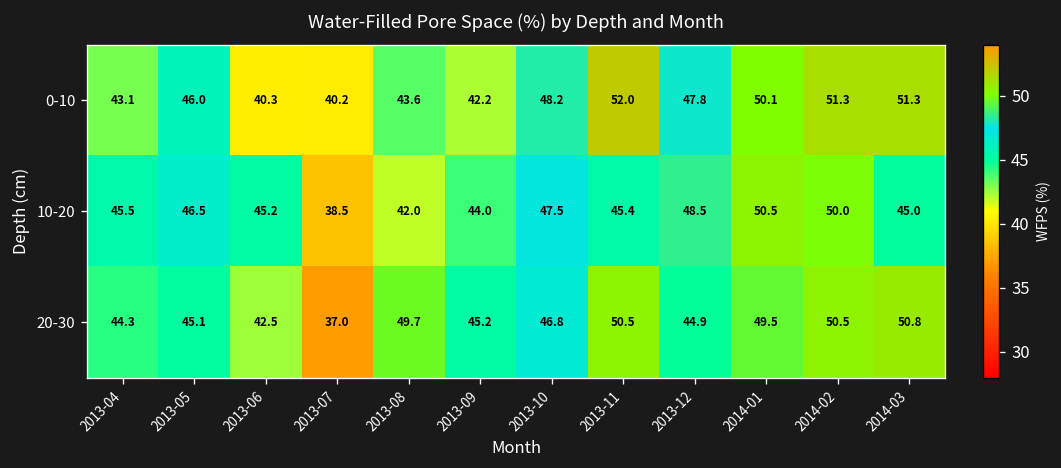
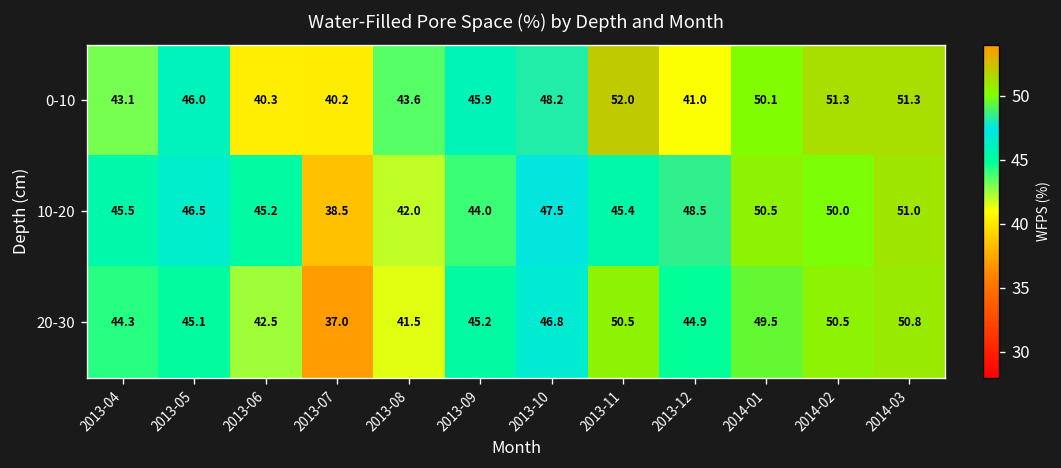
0-10, 2013-09: 42.2 -> 45.9
0-10, 2013-12: 47.8 -> 41.0
10-20, 2014-03: 45.0 -> 51.0
20-30, 2013-08: 49.7 -> 41.5
